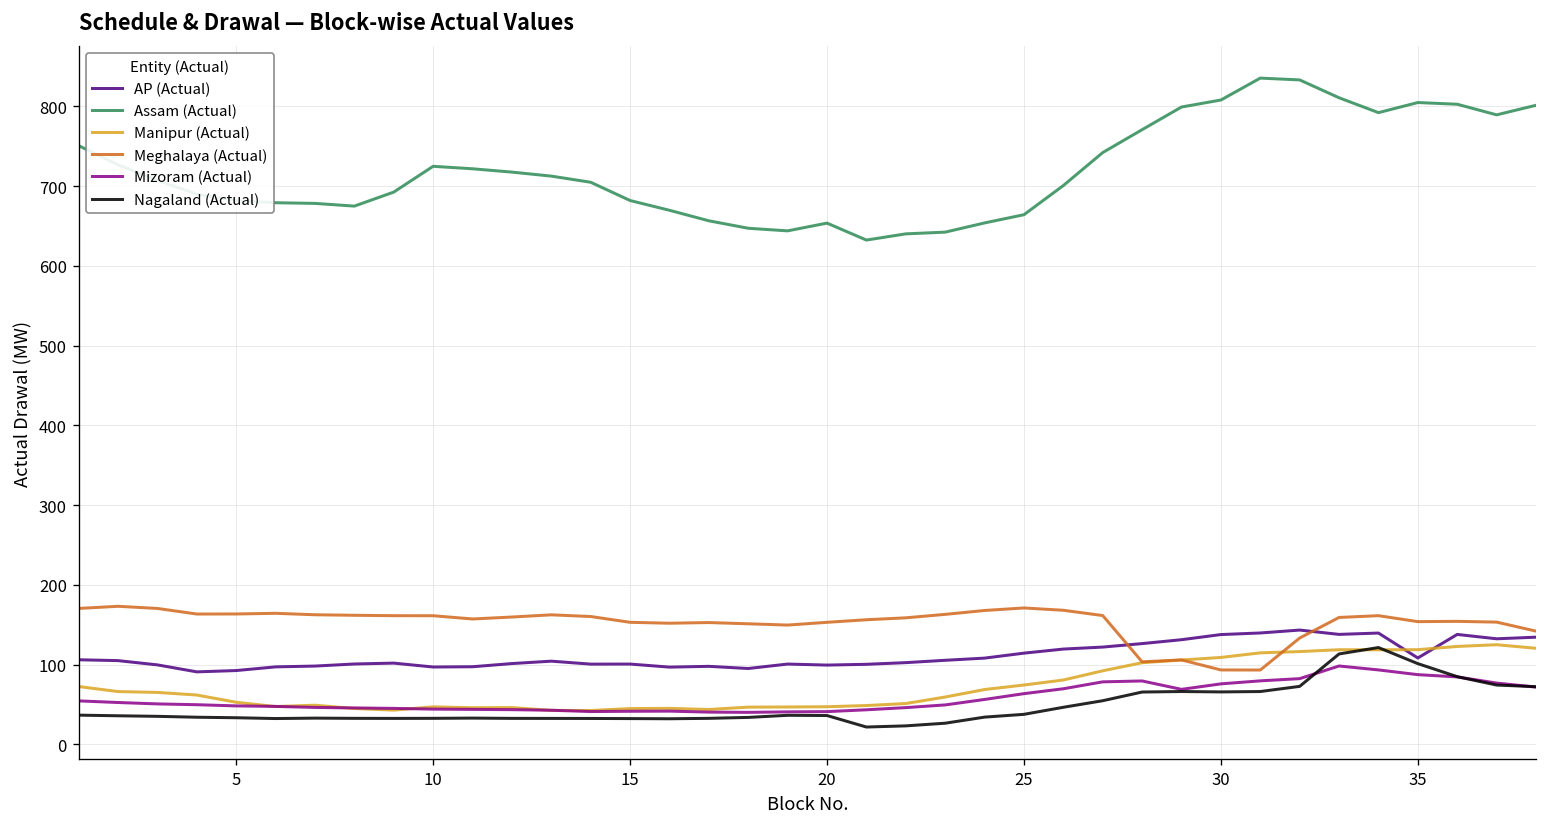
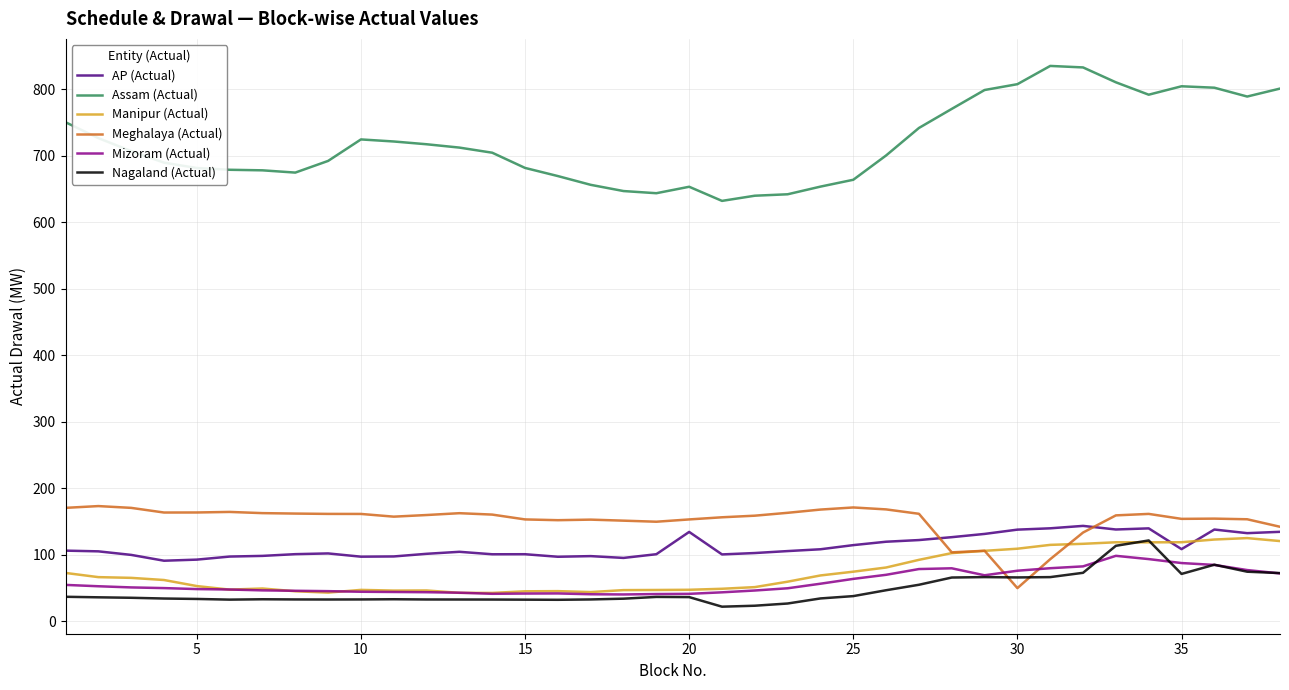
AP (Actual), 20: 100 -> 130
Meghalaya (Actual), 30: 90 -> 50
Nagaland (Actual), 35: 100 -> 70
